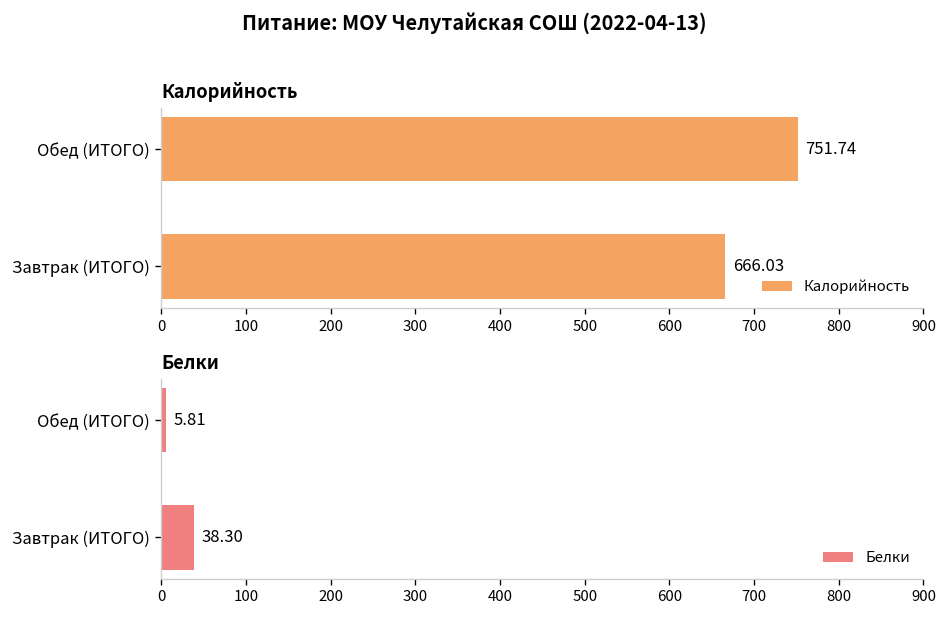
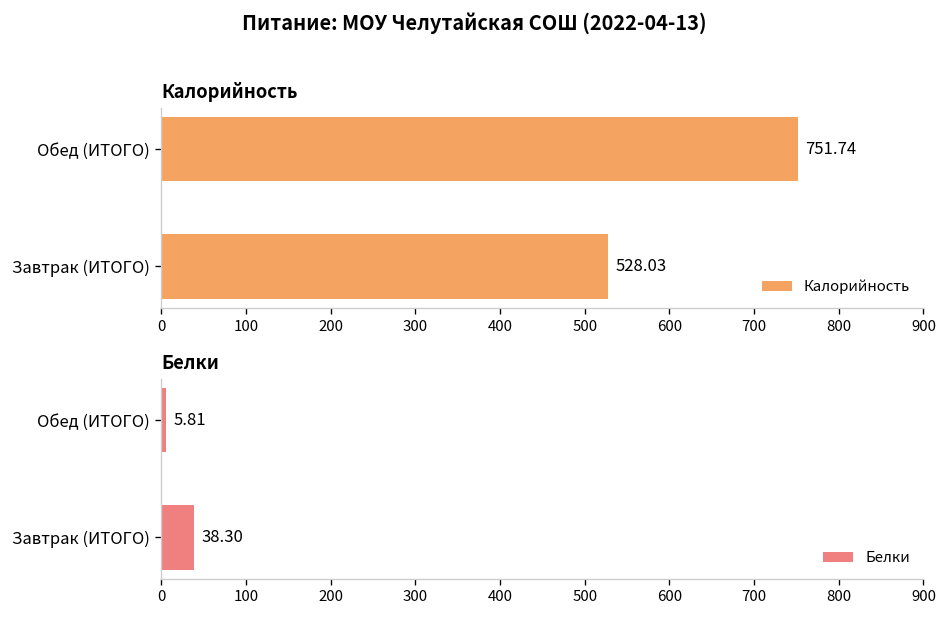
Калорийность, Завтрак (ИТОГО): 666.03 -> 528.03
